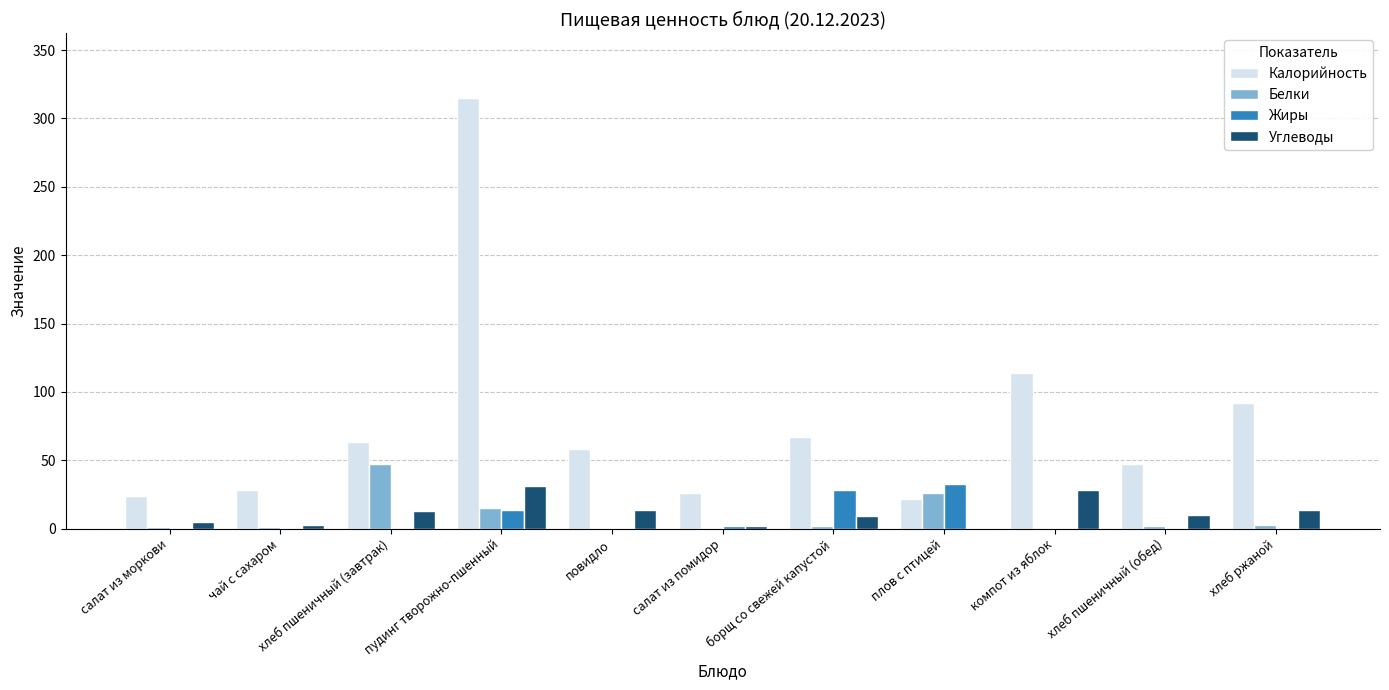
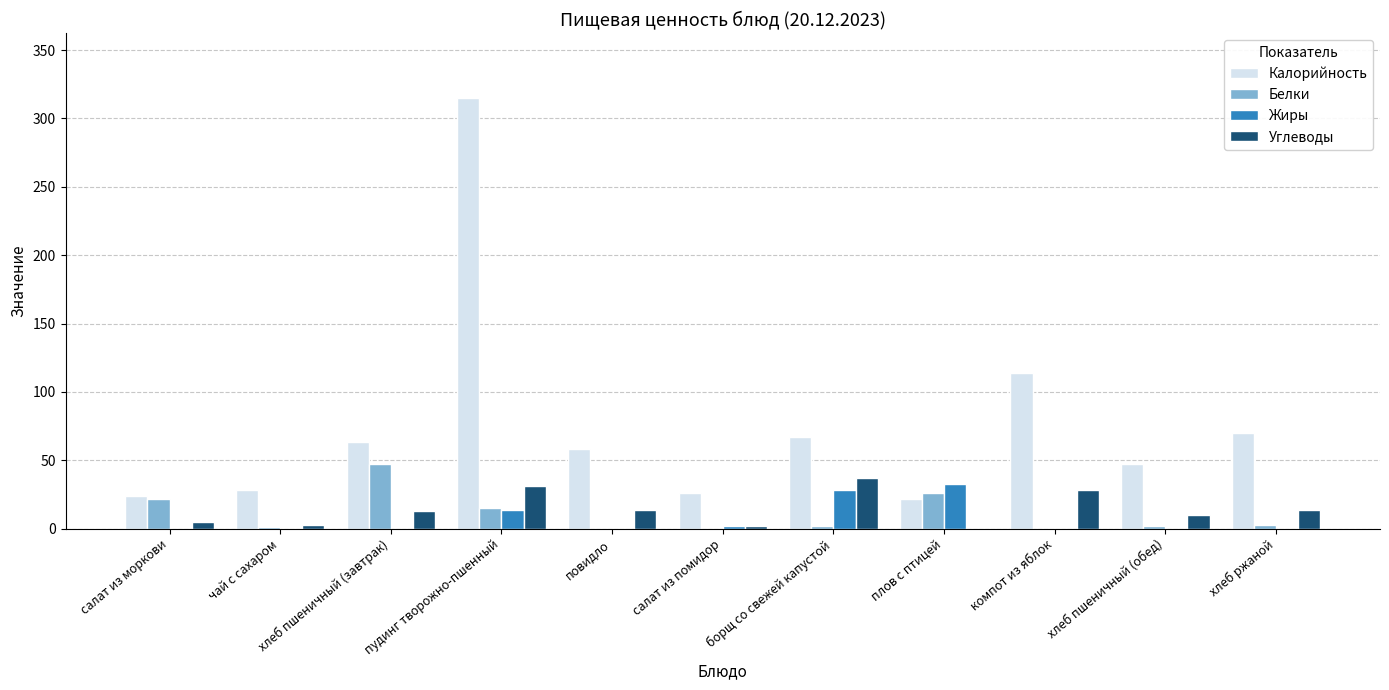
Белки, салат из моркови: 1 -> 22
Углеводы, борщ со свежей капустой: 9 -> 37
Калорийность, хлеб ржаной: 92 -> 70
